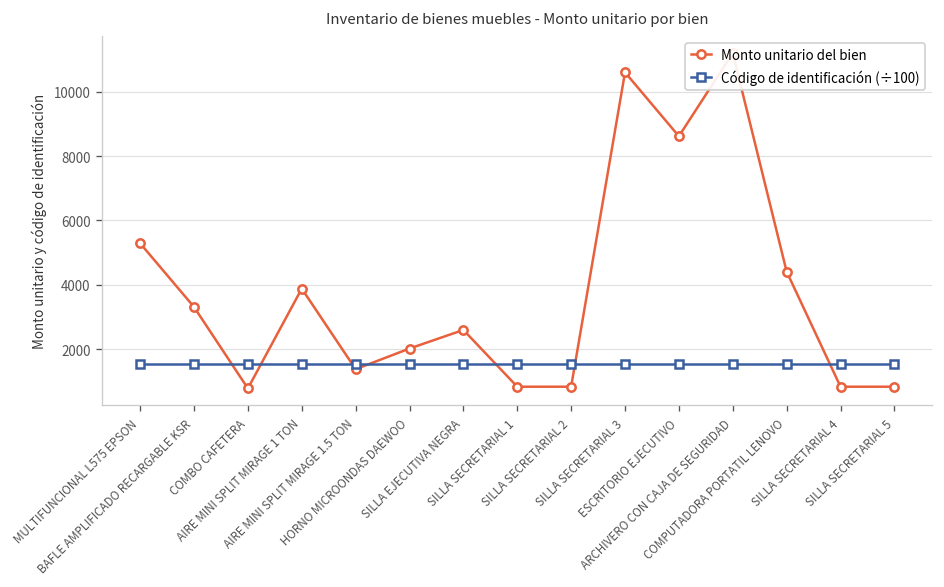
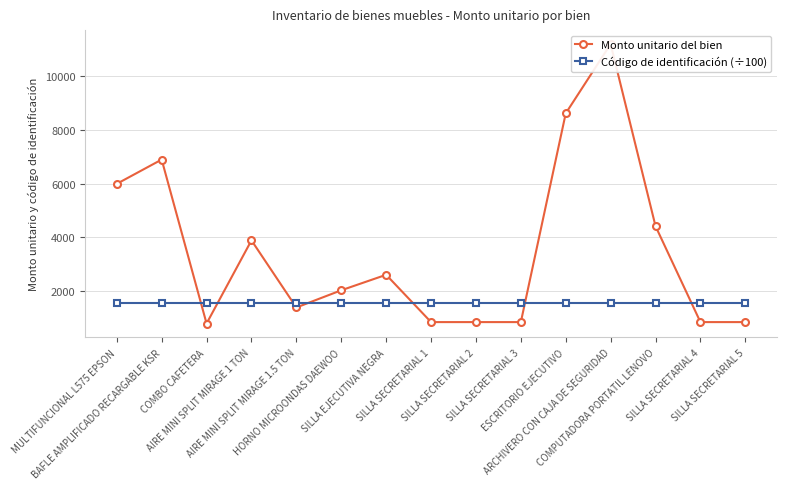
Monto unitario del bien, MULTIFUNCIONAL L575 EPSON: 5300 -> 6000
Monto unitario del bien, BAFLE AMPLIFICADO RECARGABLE KSR: 3300 -> 6900
Monto unitario del bien, SILLA SECRETARIAL 3: 10600 -> 800
